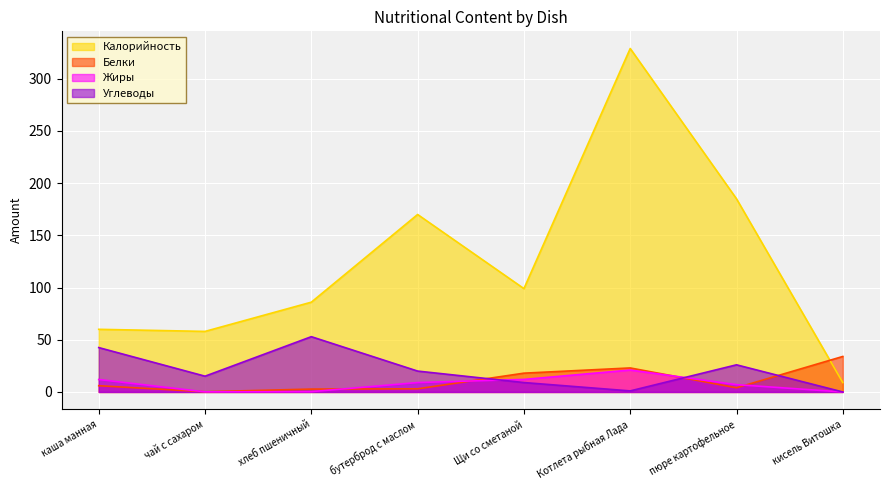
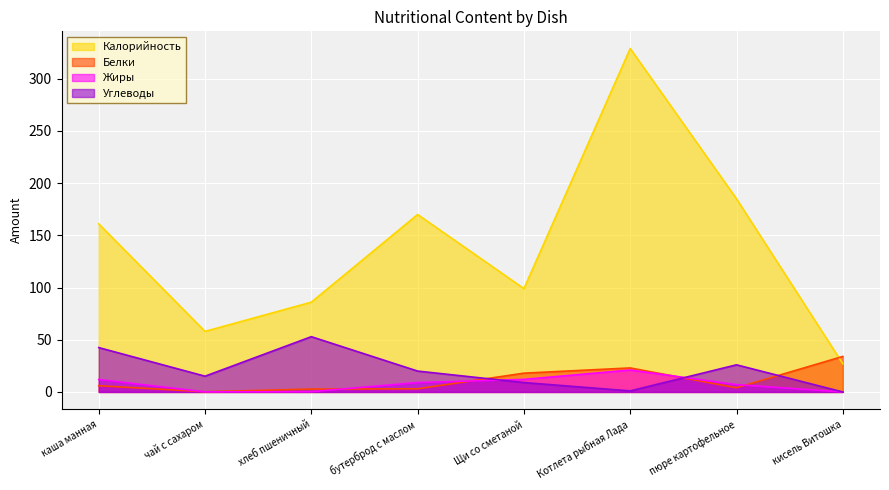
Калорийность, каша манная: 60 -> 161
Калорийность, кисель Витошка: 9 -> 27
